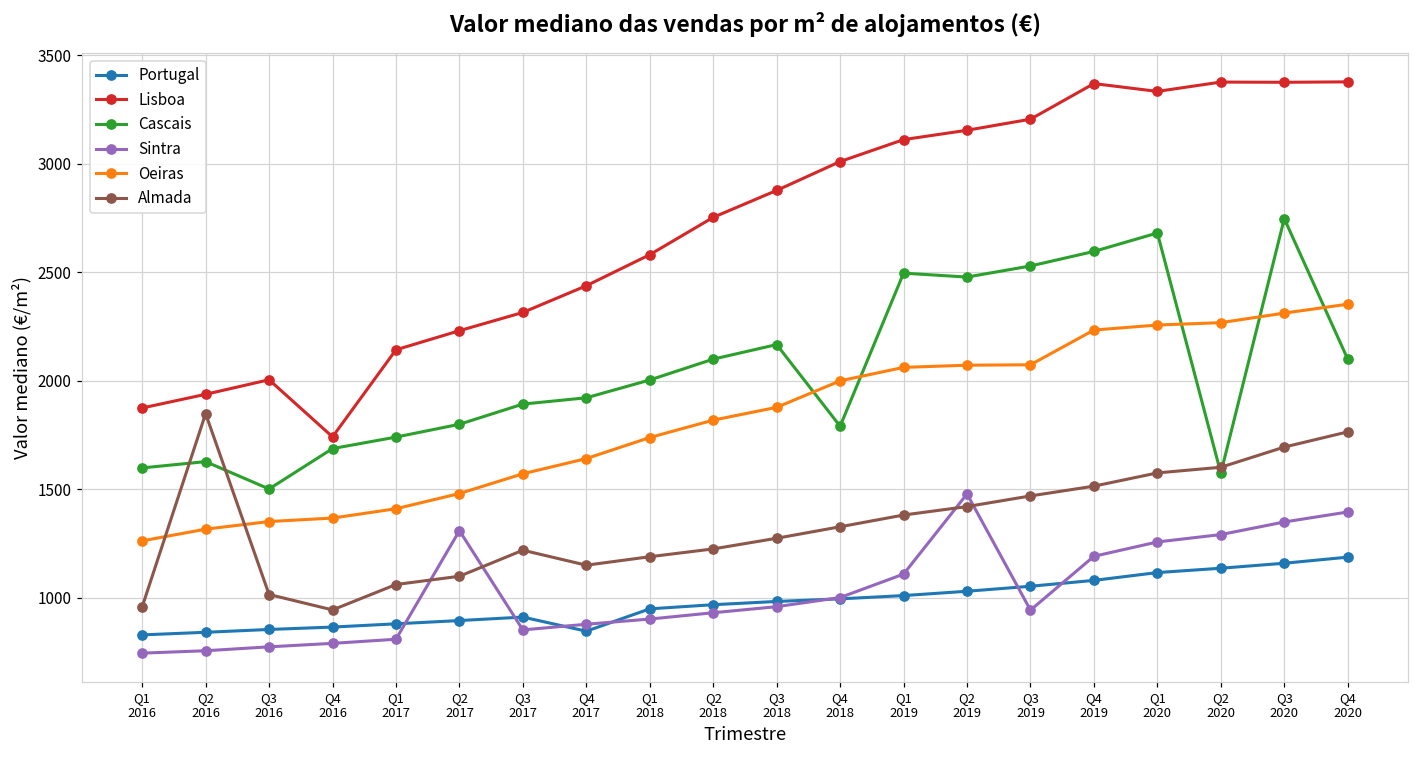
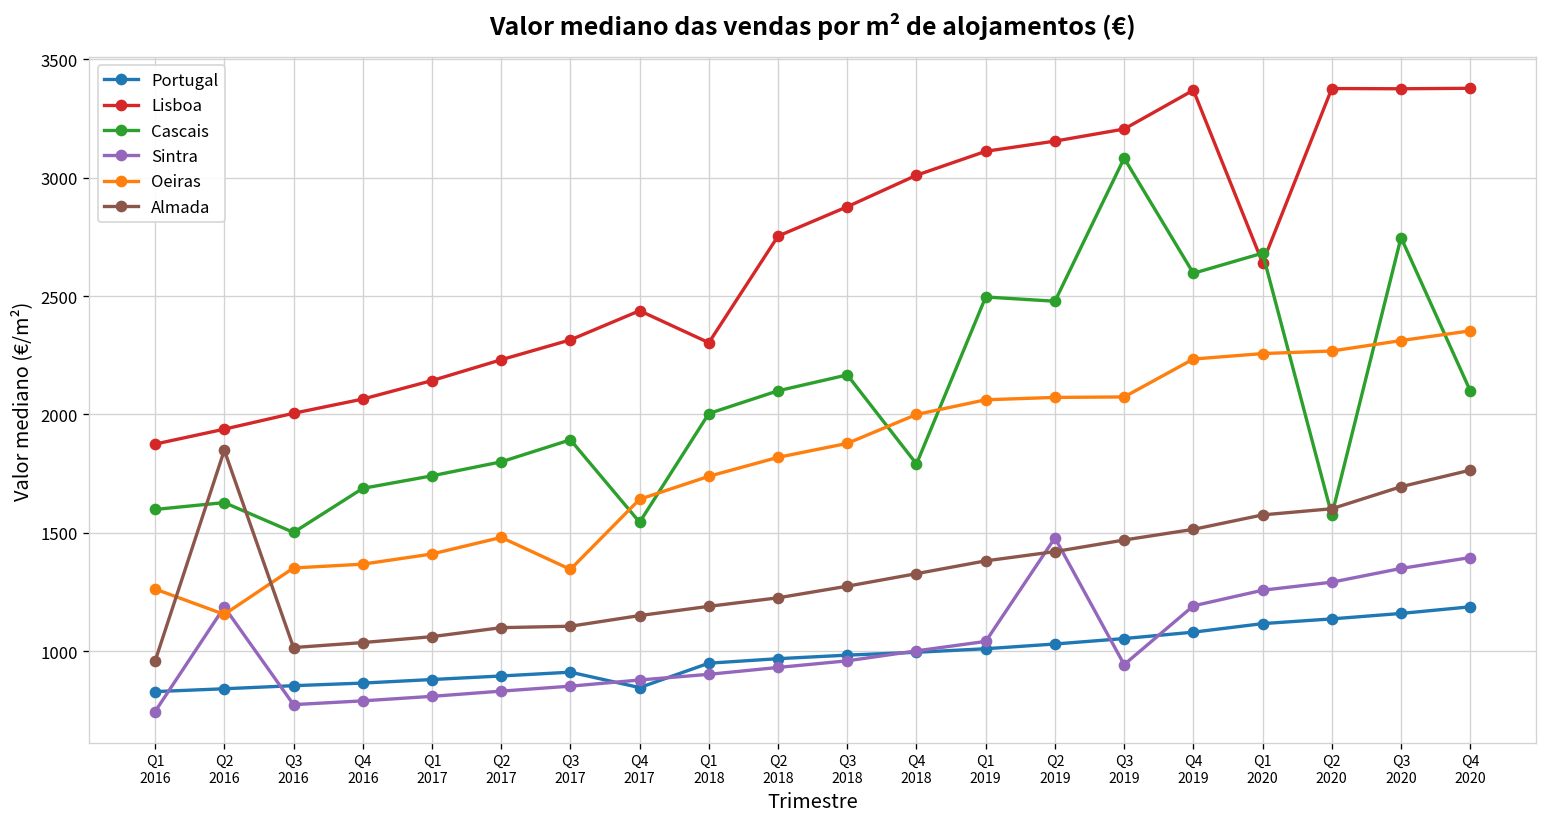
Sintra, Q2 2016: 760 -> 1190
Oeiras, Q2 2016: 1320 -> 1160
Lisboa, Q4 2016: 1740 -> 2070
Almada, Q4 2016: 950 -> 1040
Sintra, Q2 2017: 1310 -> 830
Oeiras, Q3 2017: 1570 -> 1350
Almada, Q3 2017: 1220 -> 1110
Cascais, Q4 2017: 1920 -> 1550
Lisboa, Q1 2018: 2580 -> 2300
Sintra, Q1 2019: 1110 -> 1040
Cascais, Q3 2019: 2530 -> 3080
Lisboa, Q1 2020: 3330 -> 2640
